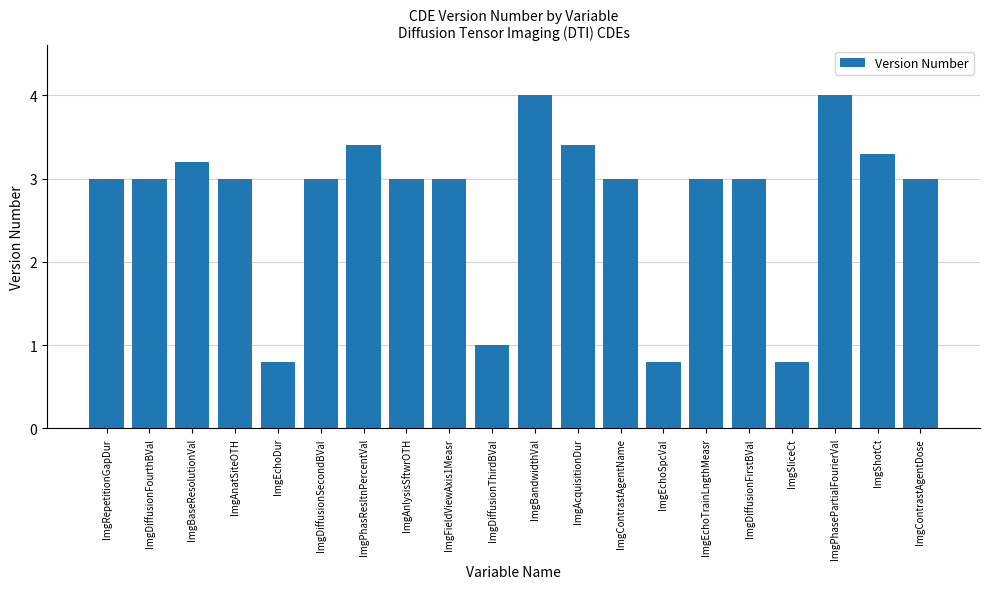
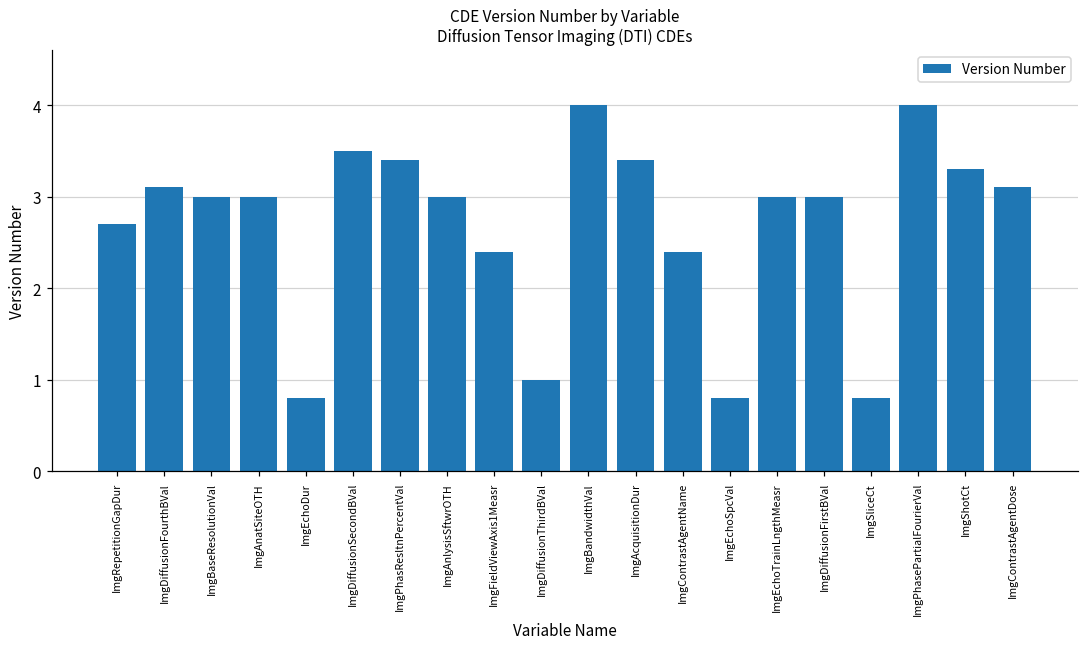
ImgRepetitionGapDur: 3.0 -> 2.7
ImgDiffusionFourthBVal: 3.0 -> 3.1
ImgBaseResolutionVal: 3.2 -> 3.0
ImgDiffusionSecondBVal: 3.0 -> 3.5
ImgFieldViewAxis1Measr: 3.0 -> 2.4
ImgContrastAgentName: 3.0 -> 2.4
ImgContrastAgentDose: 3.0 -> 3.1
